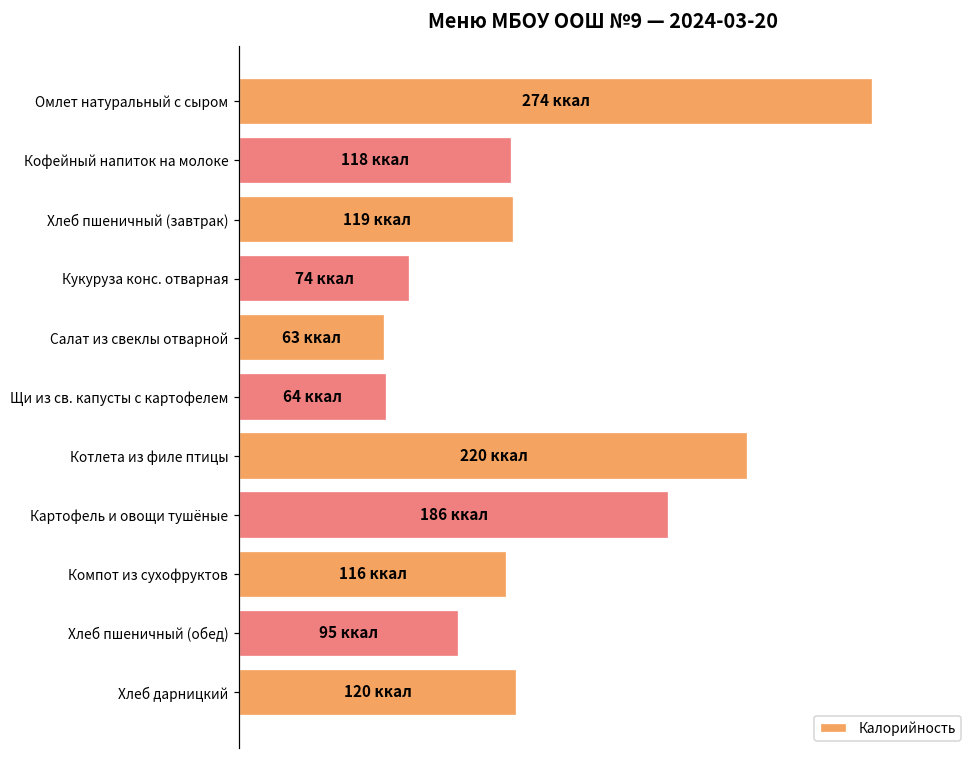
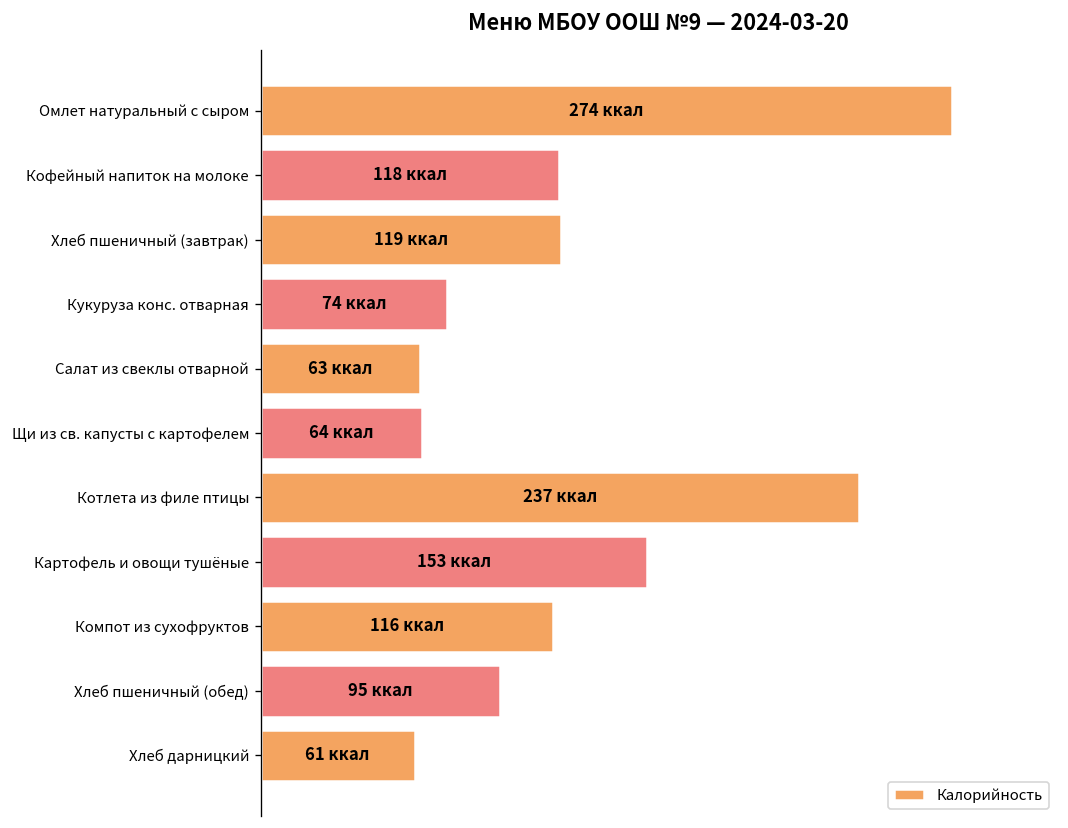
Котлета из филе птицы: 220 -> 237
Картофель и овощи тушёные: 186 -> 153
Хлеб дарницкий: 120 -> 61
